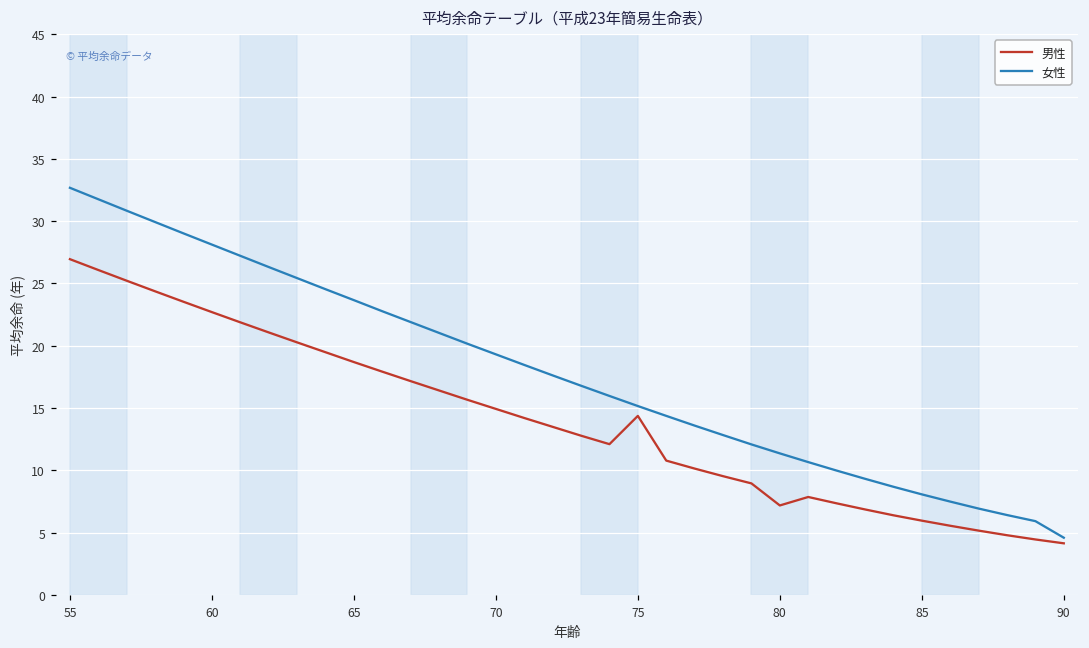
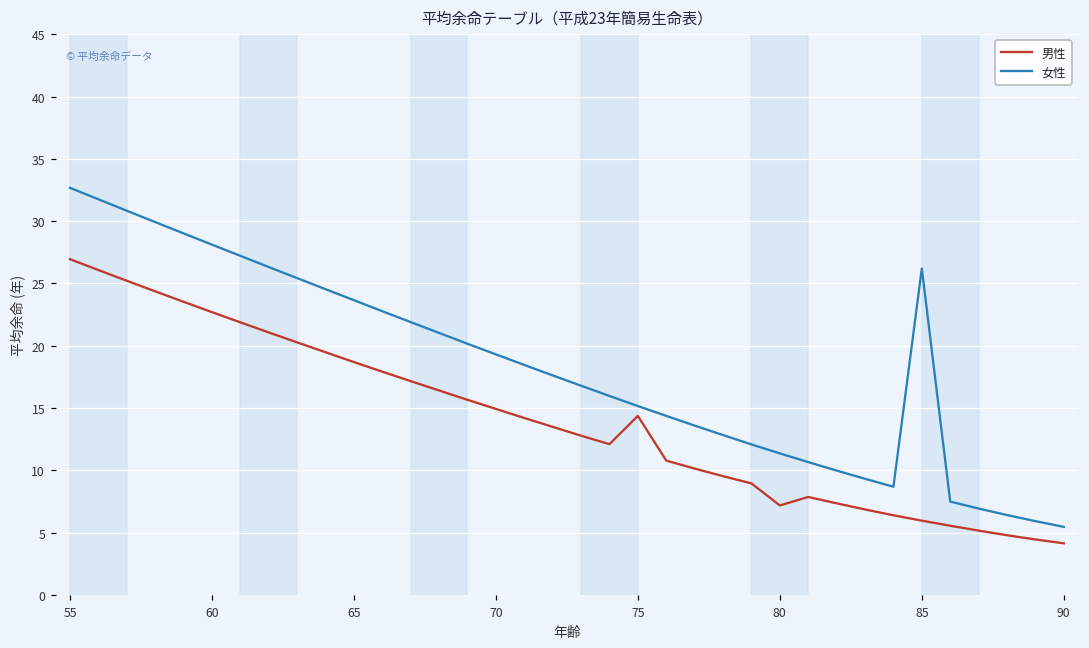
女性, 85: 8.1 -> 26.2
女性, 90: 4.6 -> 5.5
